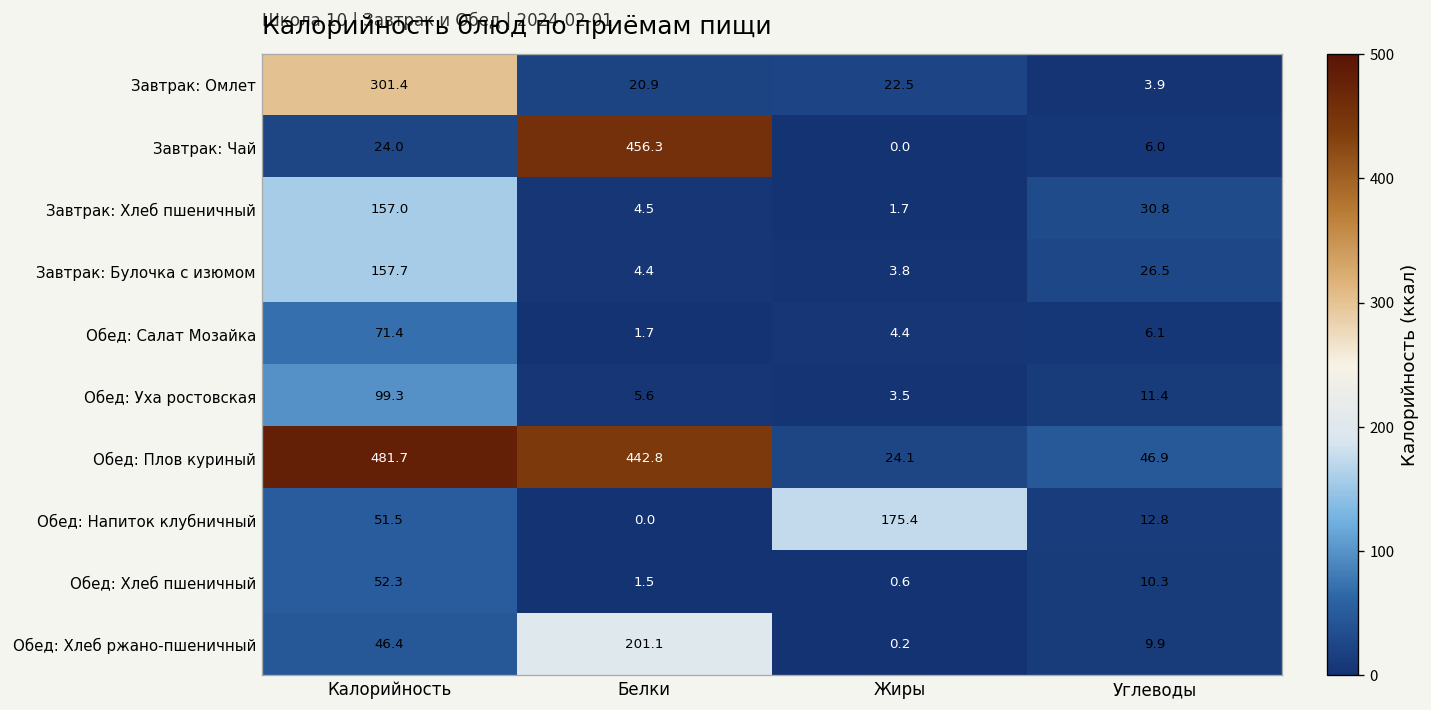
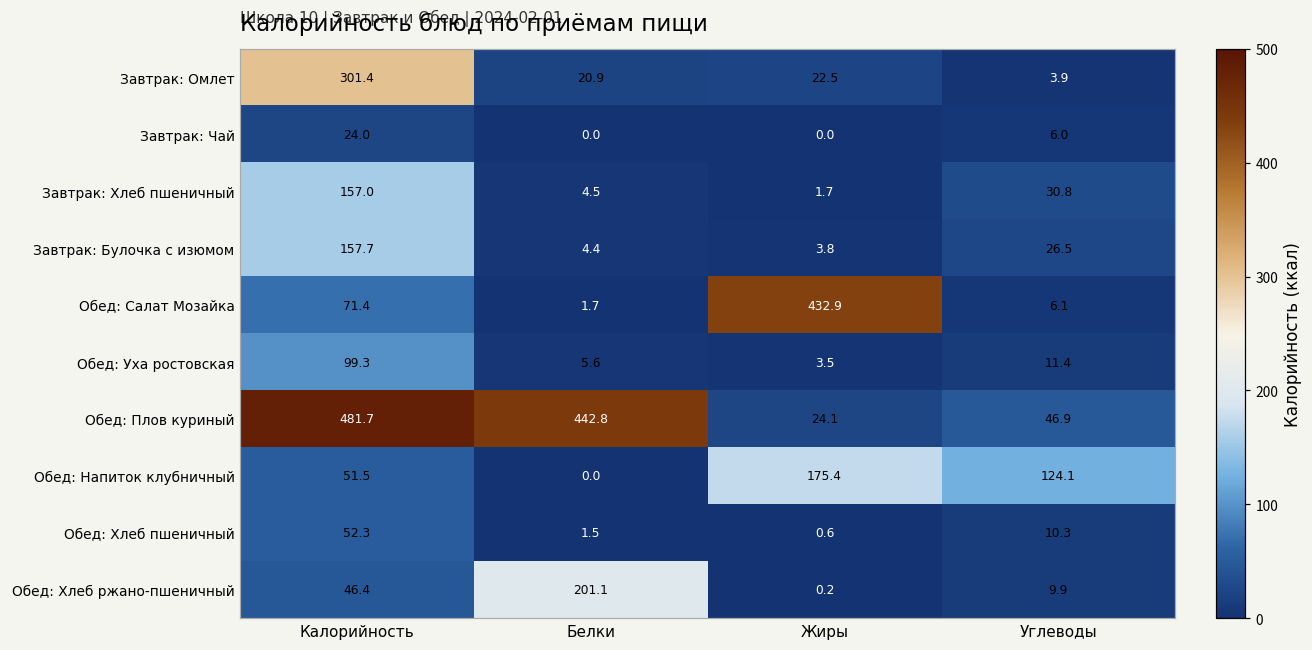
Завтрак: Чай, Белки: 456.3 -> 0.0
Обед: Салат Мозайка, Жиры: 4.4 -> 432.9
Обед: Напиток клубничный, Углеводы: 12.8 -> 124.1
